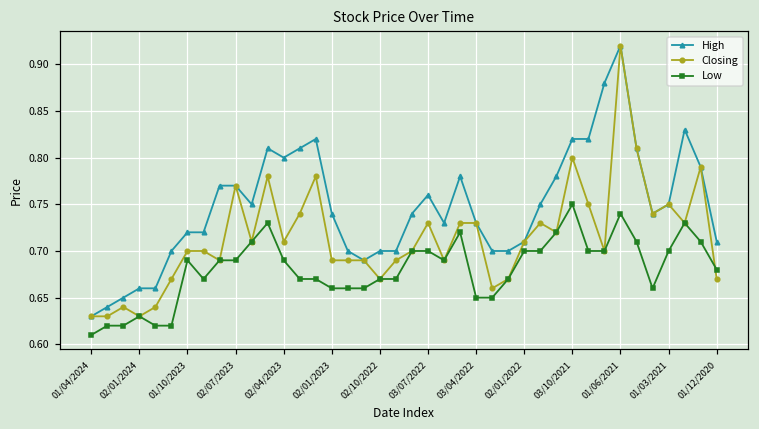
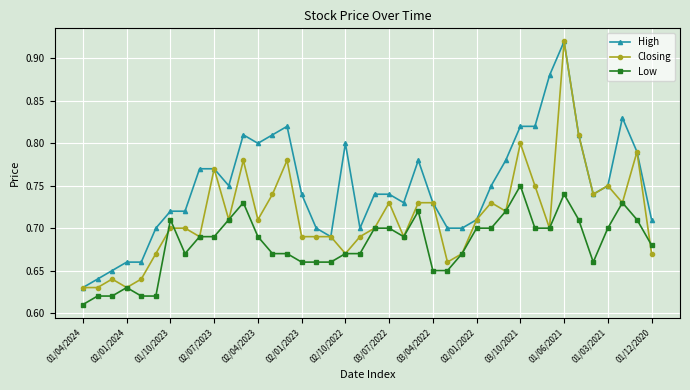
Low, 01/10/2023: 0.69 -> 0.71
High, 02/10/2022: 0.7 -> 0.8
High, 03/07/2022: 0.76 -> 0.74
